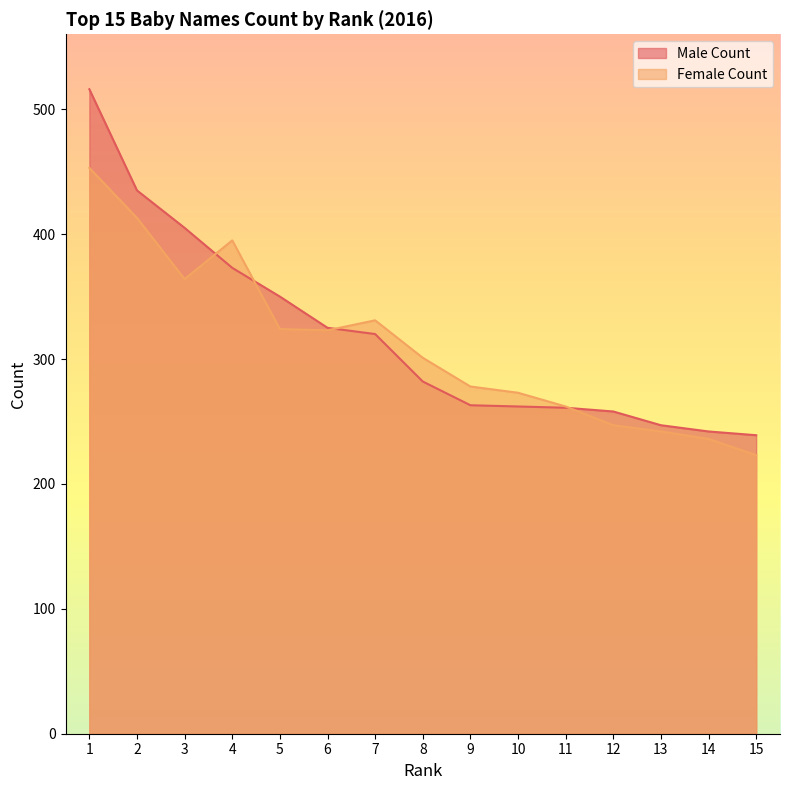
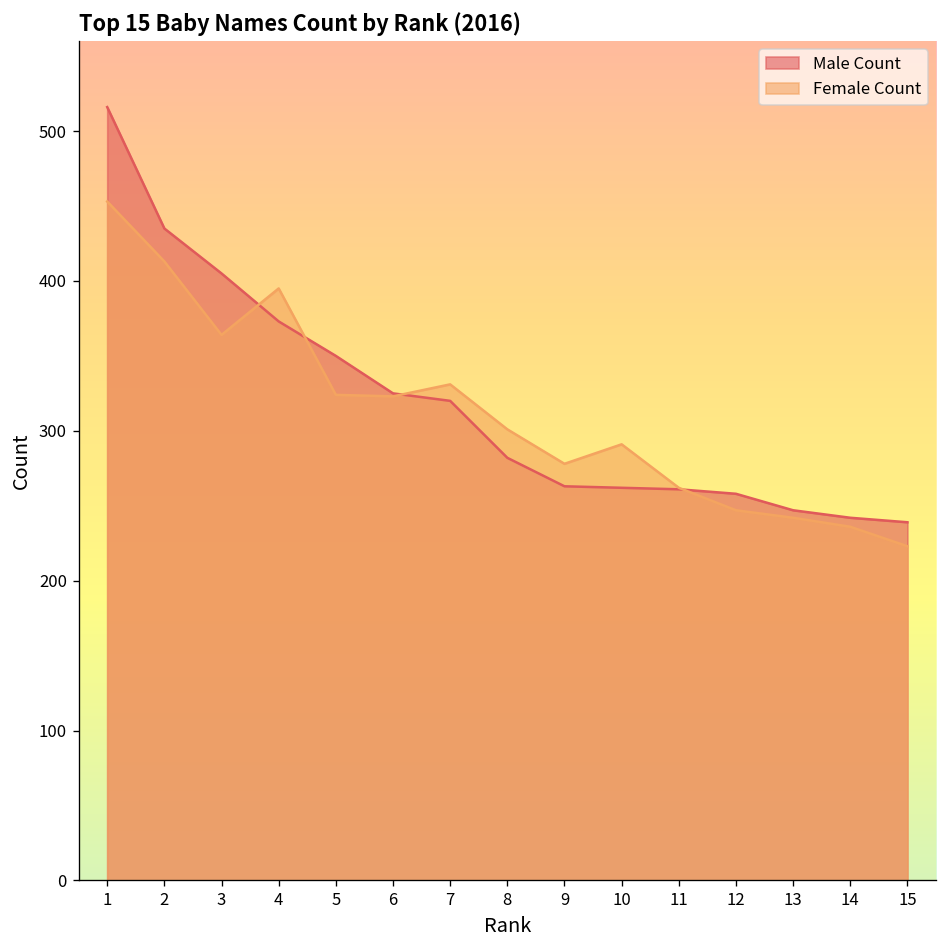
Female Count, 10: 273 -> 291
